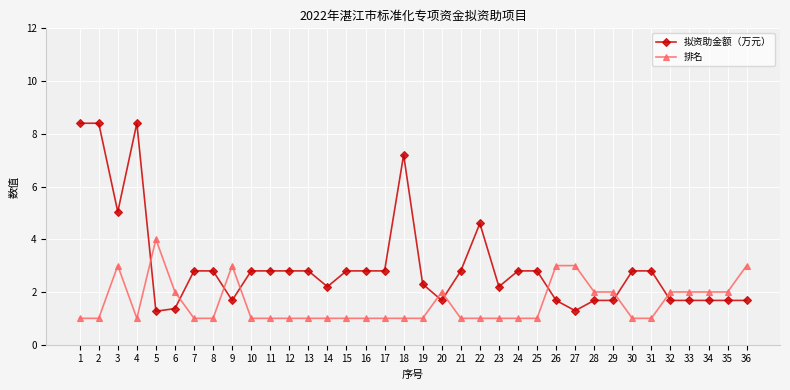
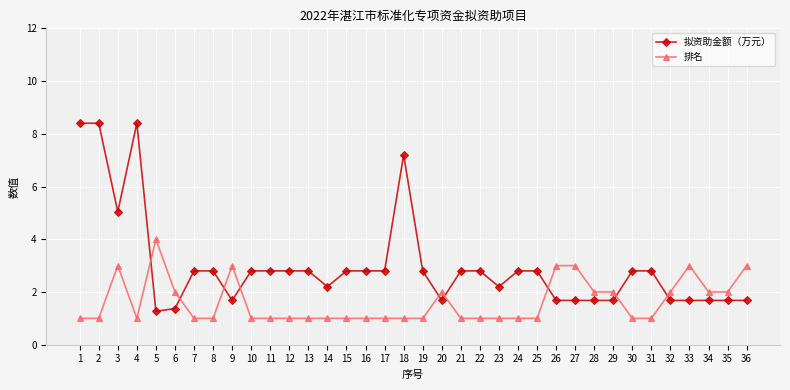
拟资助金额（万元）, 19: 2.3 -> 2.8
拟资助金额（万元）, 22: 4.6 -> 2.8
拟资助金额（万元）, 27: 1.3 -> 1.7
排名, 33: 2 -> 3
